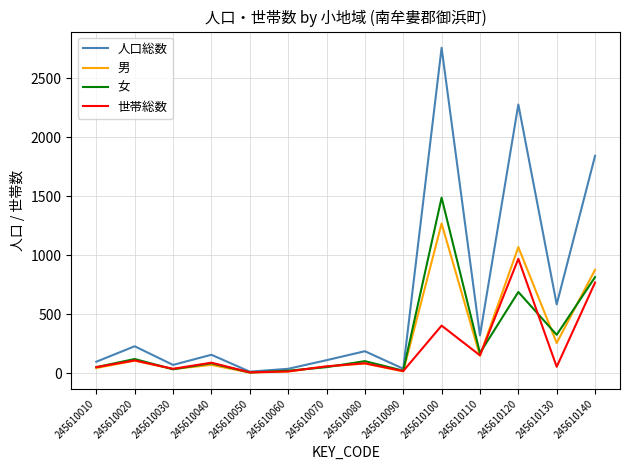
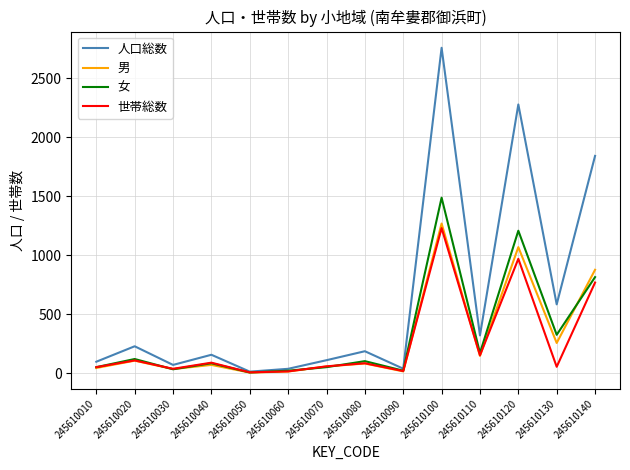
世帯総数, 245610100: 410 -> 1230
女, 245610120: 690 -> 1210
